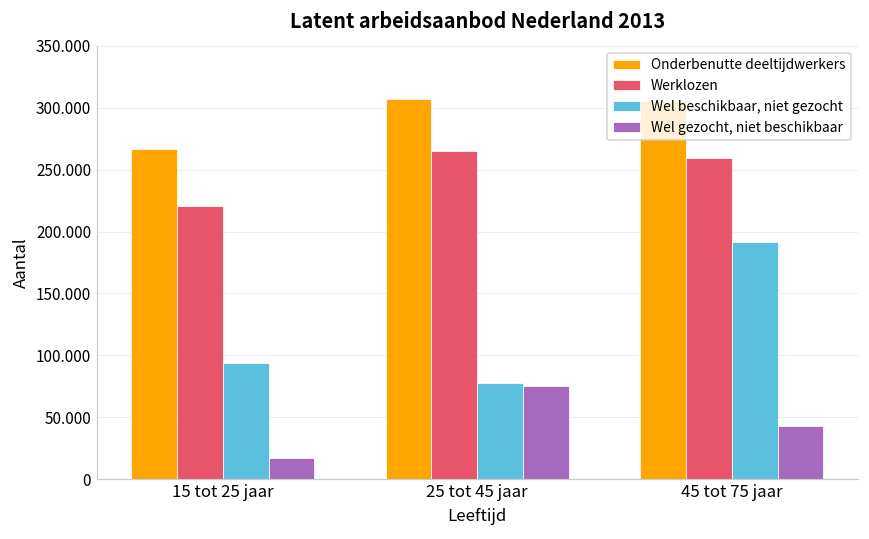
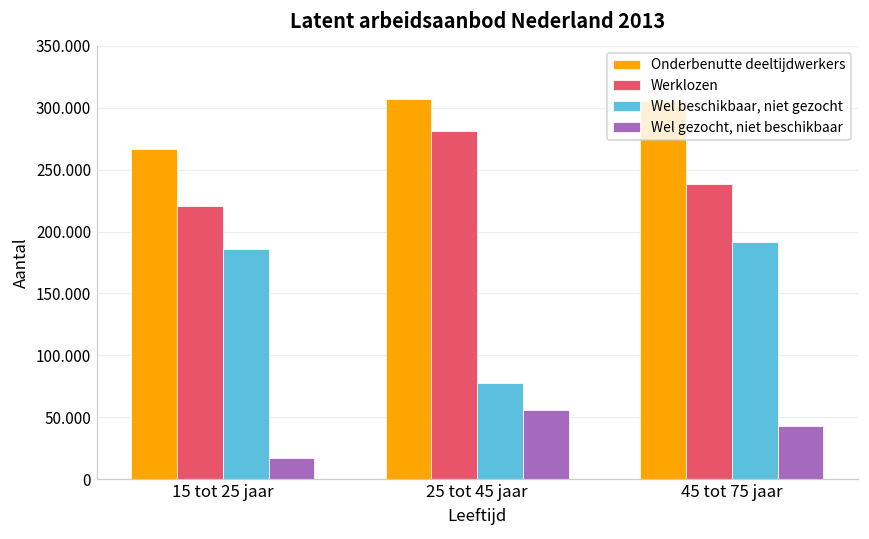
Wel beschikbaar, niet gezocht, 15 tot 25 jaar: 94 -> 186
Werklozen, 25 tot 45 jaar: 265 -> 281
Wel gezocht, niet beschikbaar, 25 tot 45 jaar: 75 -> 56
Werklozen, 45 tot 75 jaar: 260 -> 238
